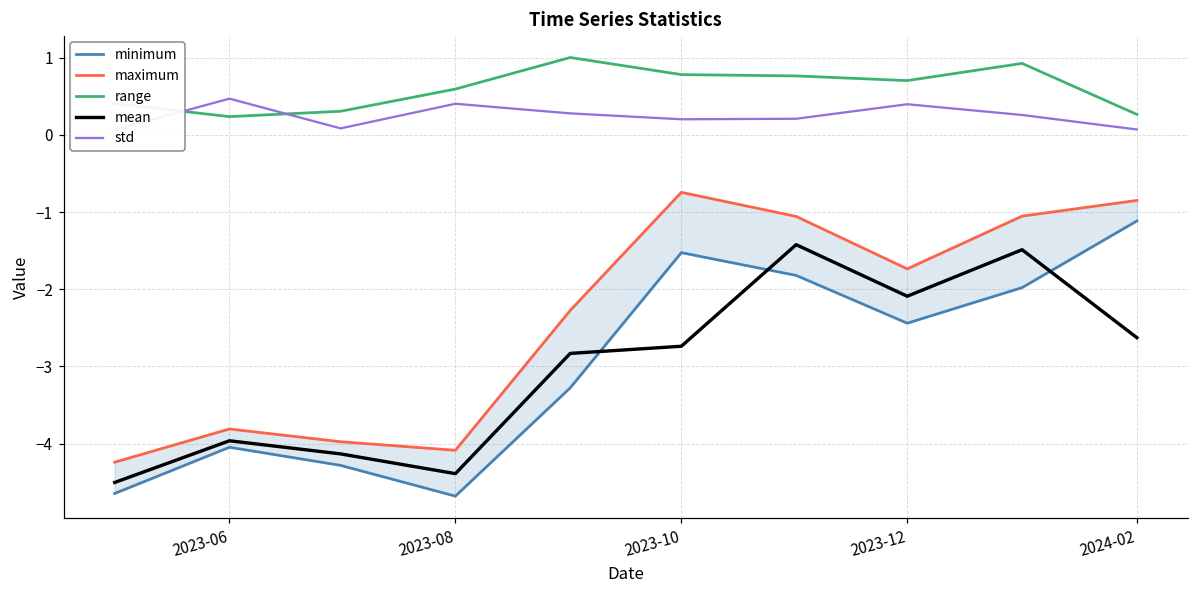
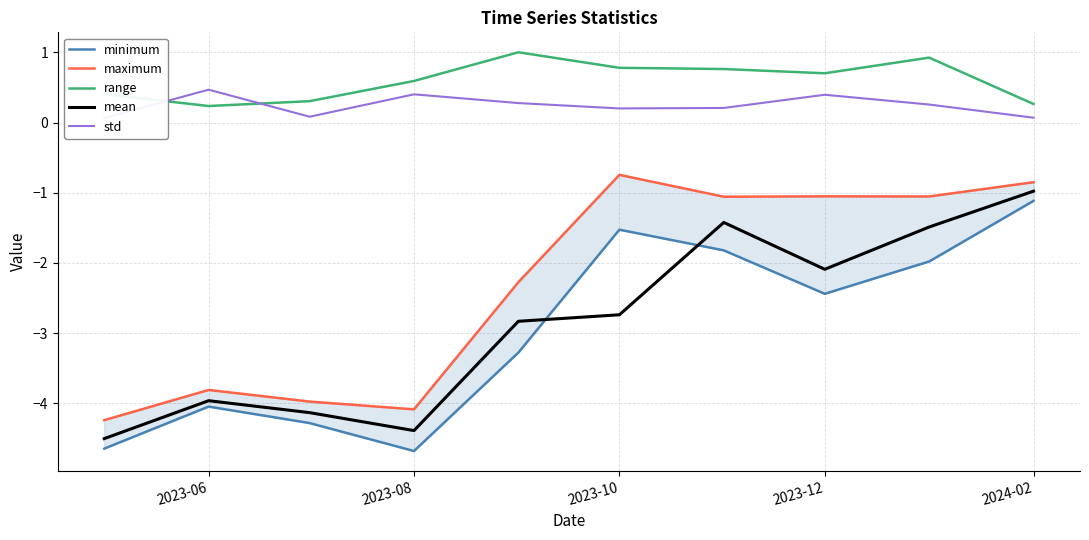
maximum, 2023-12: -1.7 -> -1.1
mean, 2024-02: -2.6 -> -1.0
